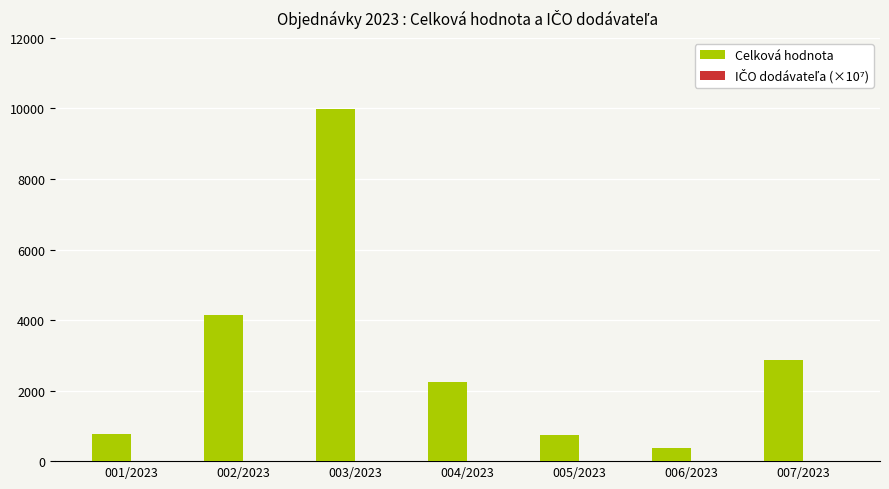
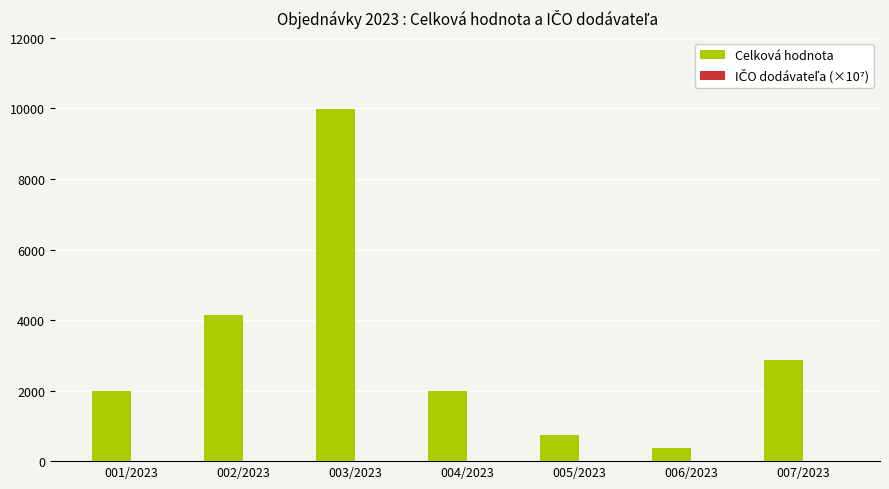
Celková hodnota, 001/2023: 800 -> 2000
Celková hodnota, 004/2023: 2200 -> 2000
